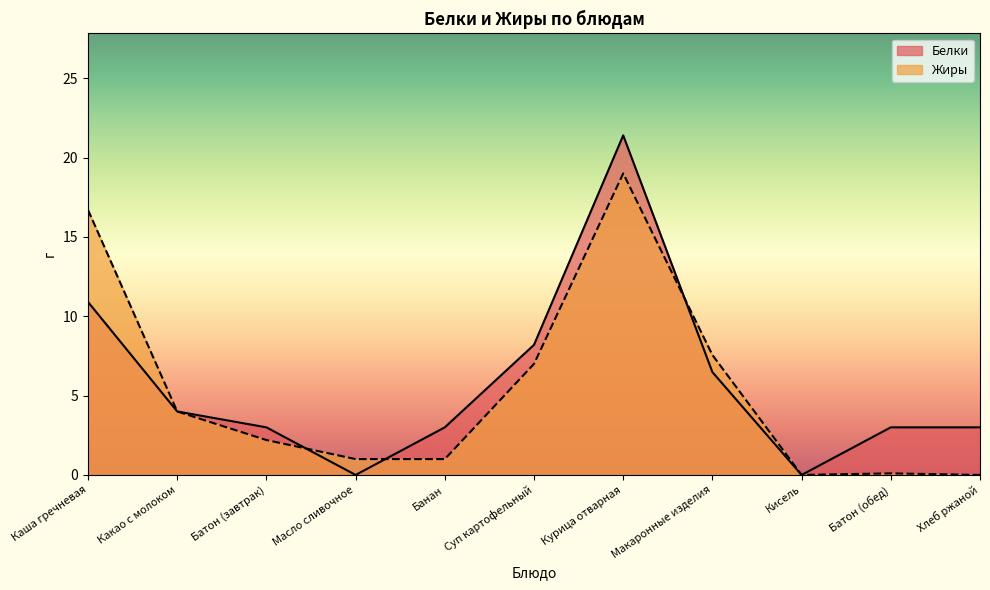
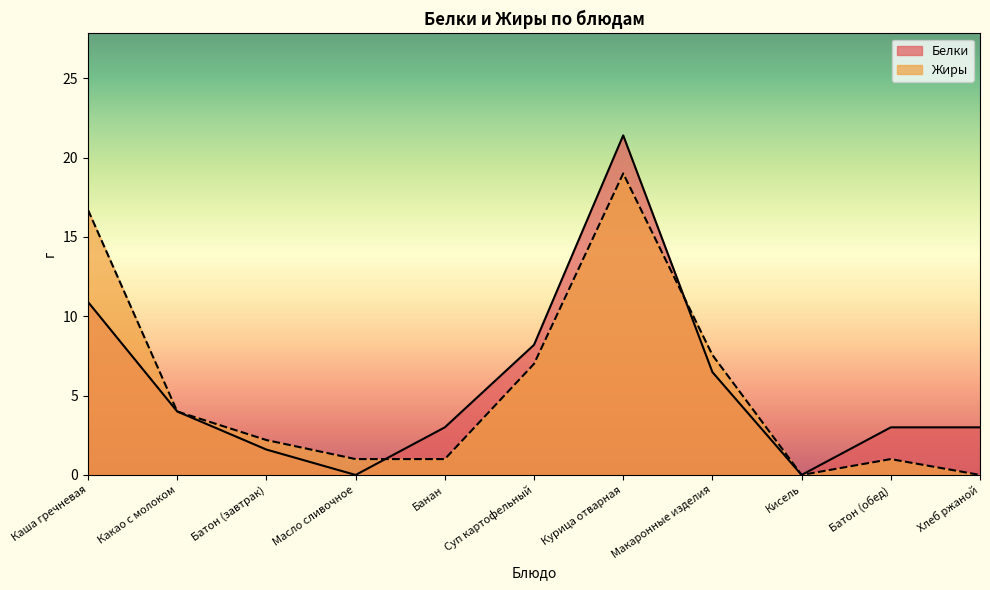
Белки, Батон (завтрак): 3.0 -> 1.6
Жиры, Батон (обед): 0.1 -> 1.0
